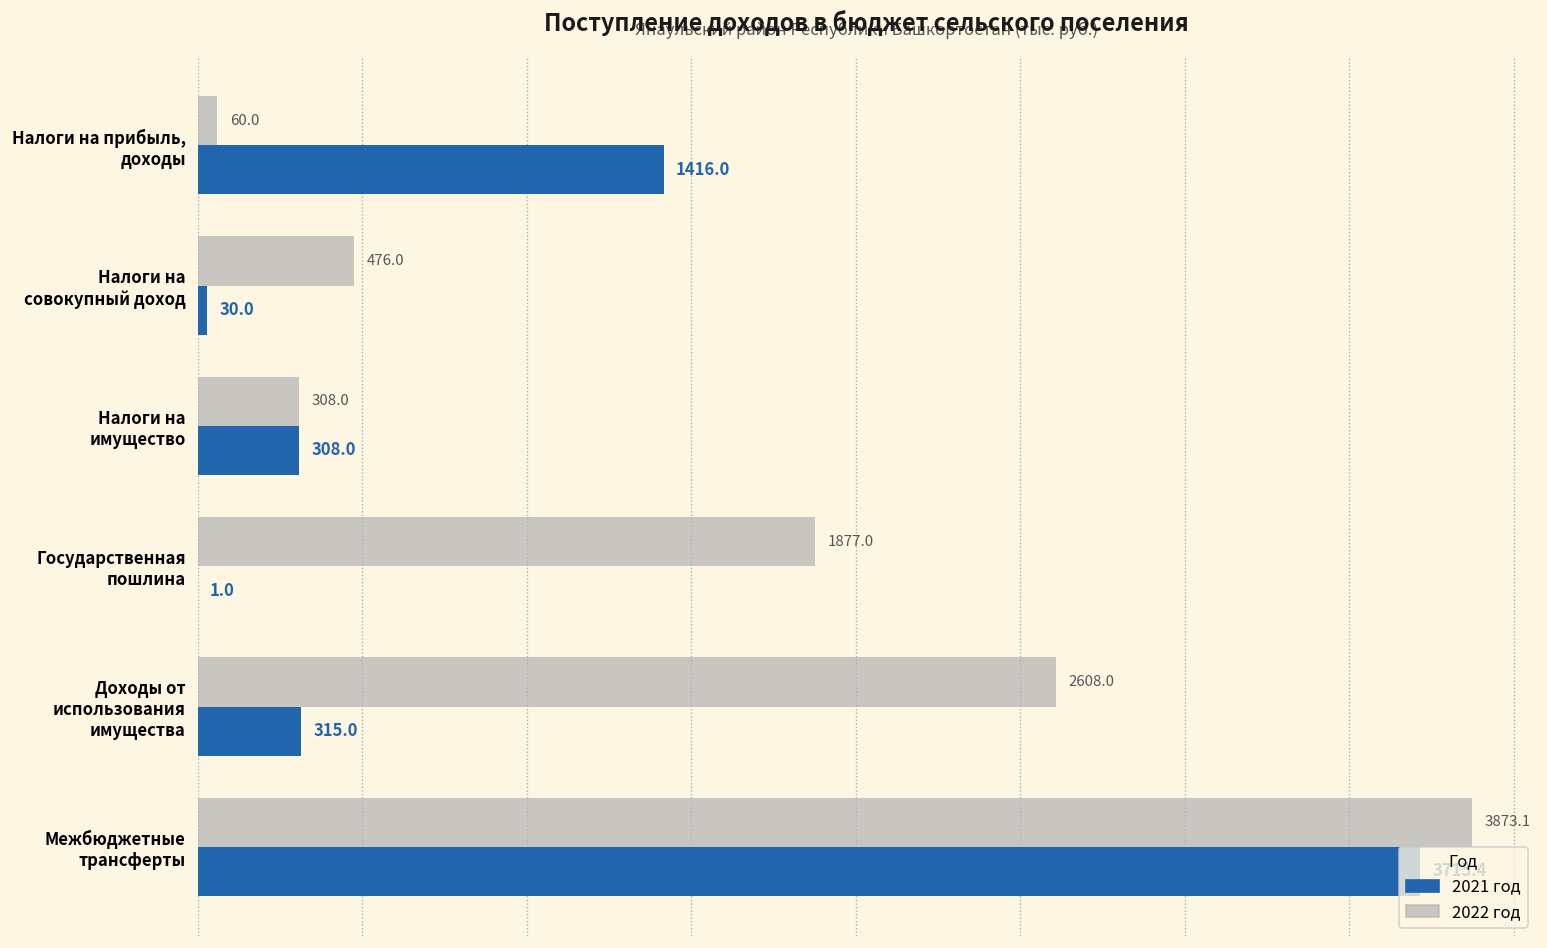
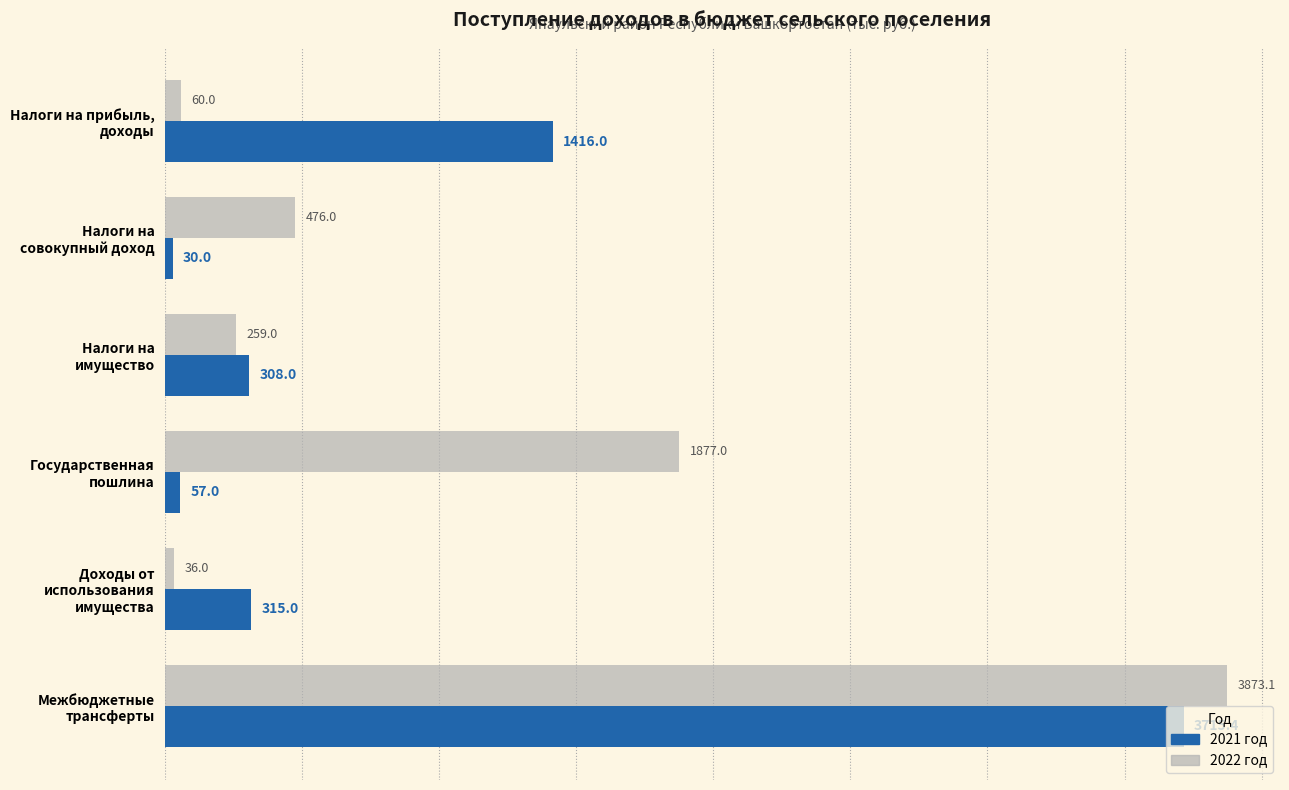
2022 год, Налоги на имущество: 308.0 -> 259.0
2021 год, Государственная пошлина: 1.0 -> 57.0
2022 год, Доходы от использования имущества: 2608.0 -> 36.0
